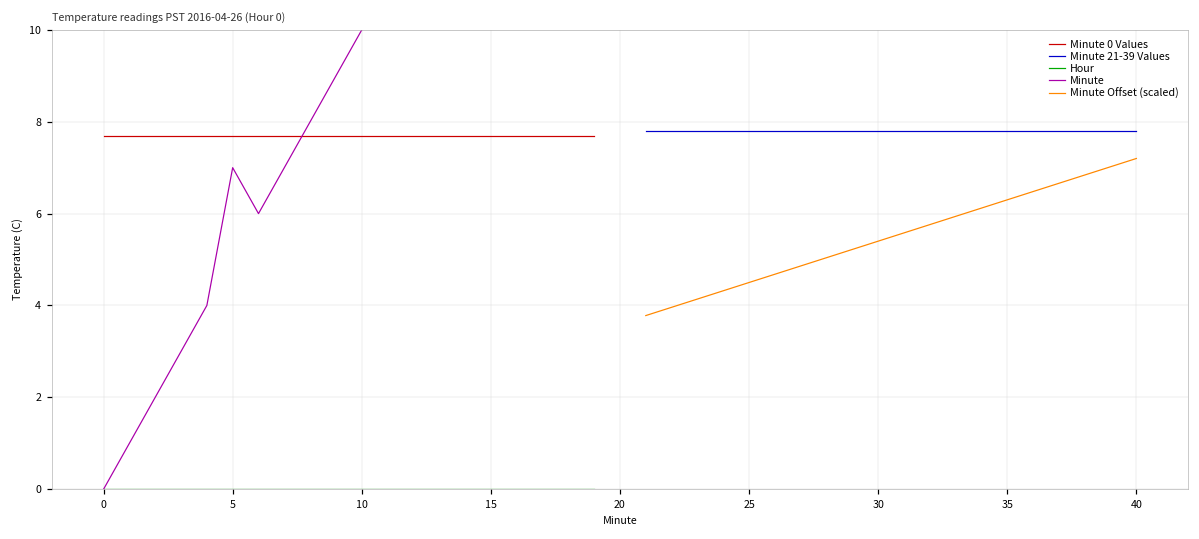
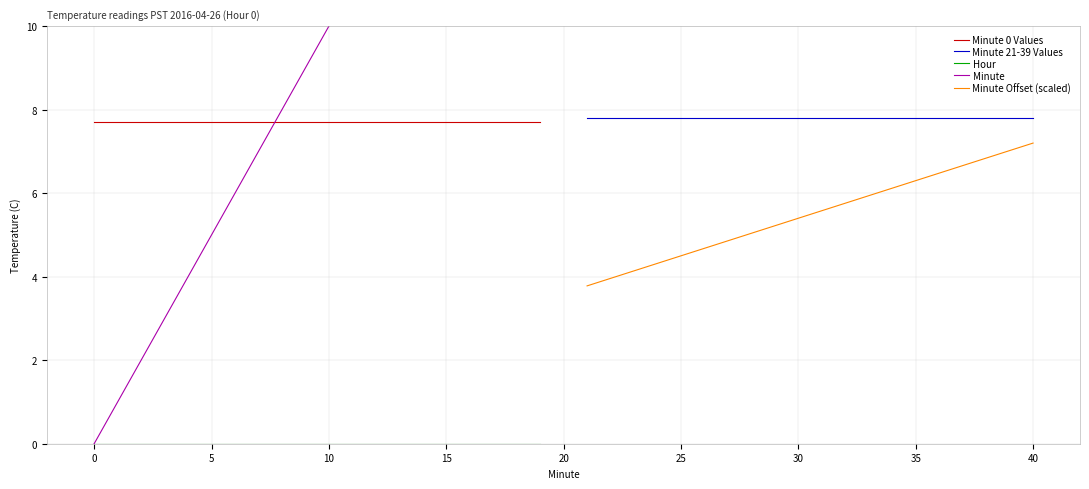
Minute, 5: 7 -> 5
